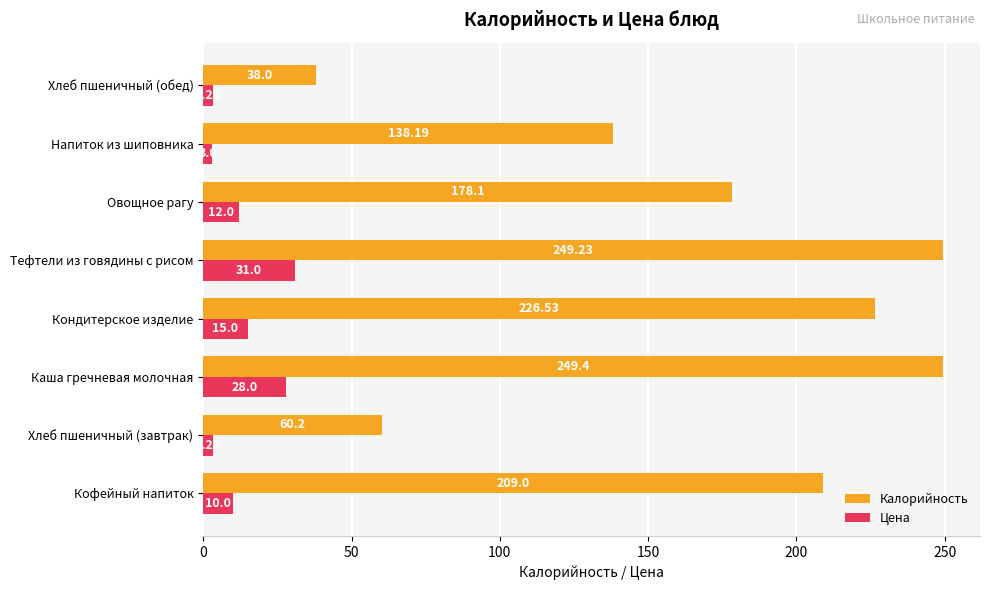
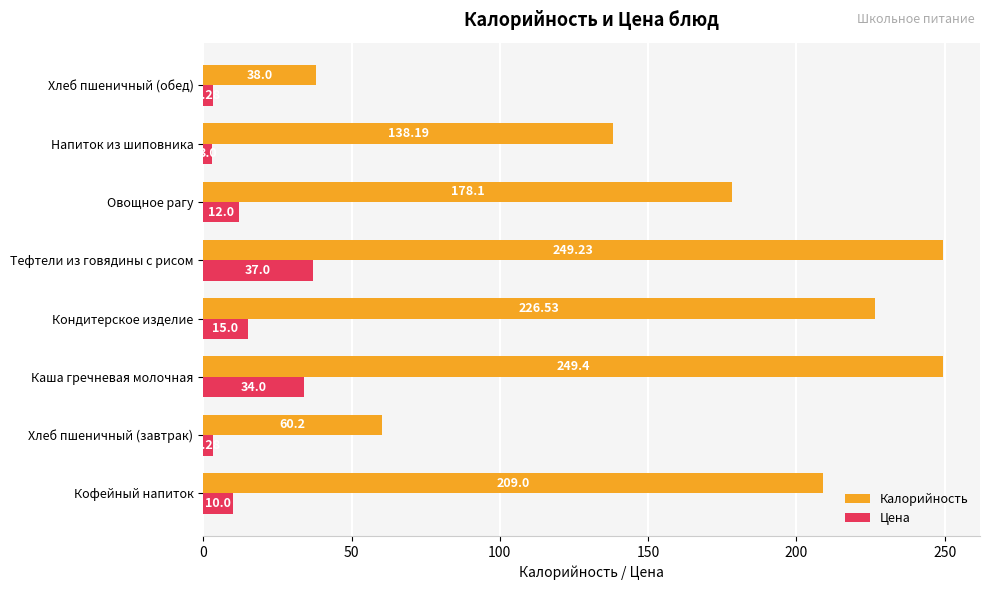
Цена, Тефтели из говядины с рисом: 31.0 -> 37.0
Цена, Каша гречневая молочная: 28.0 -> 34.0
